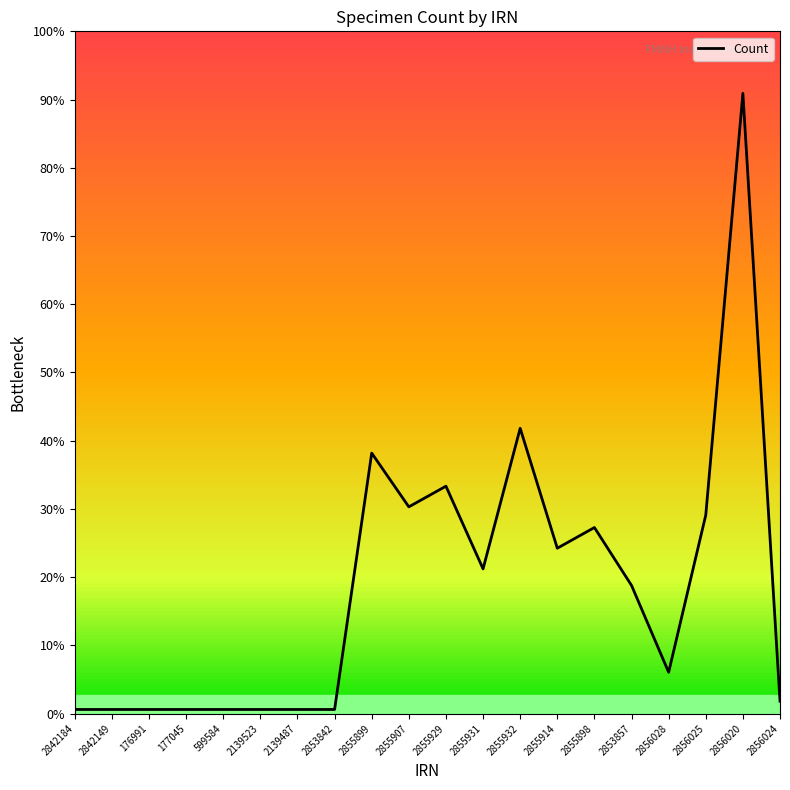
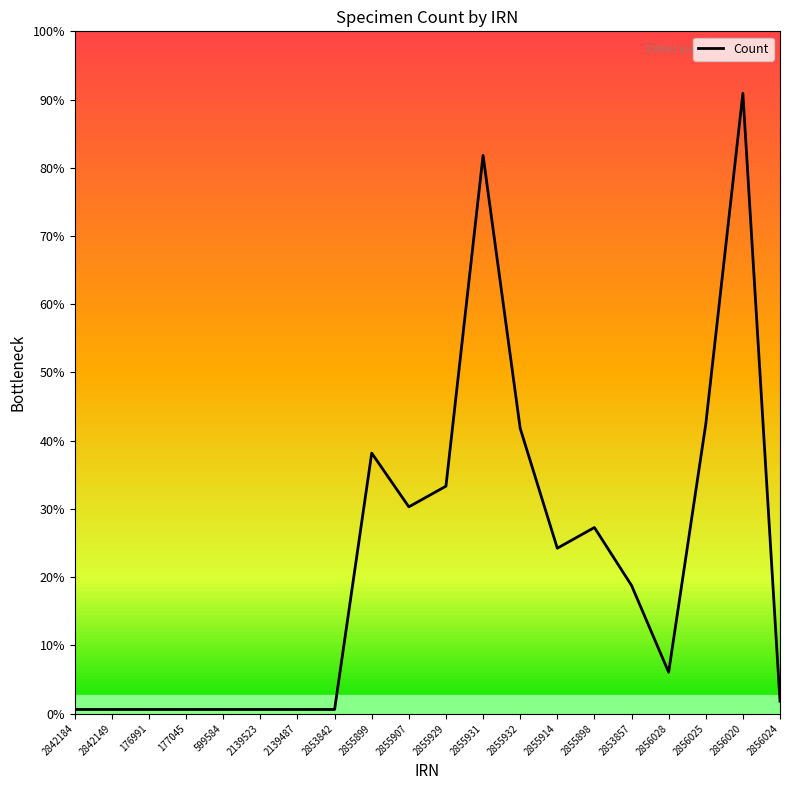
2855931: 21% -> 82%
2856025: 29% -> 42%
